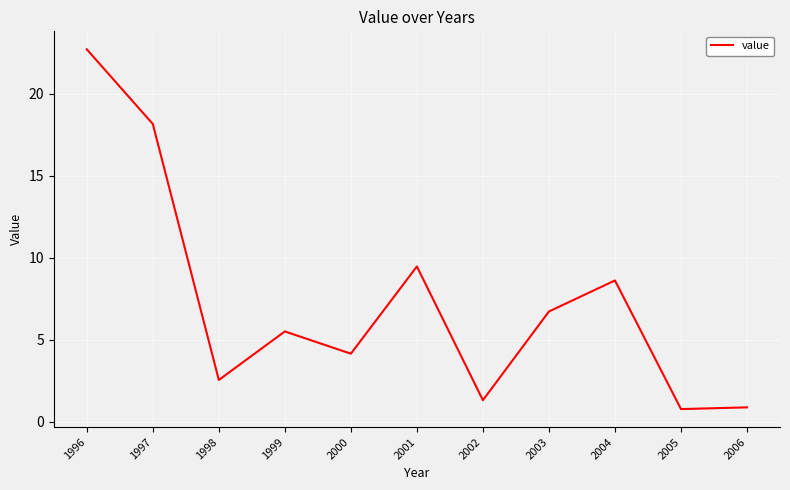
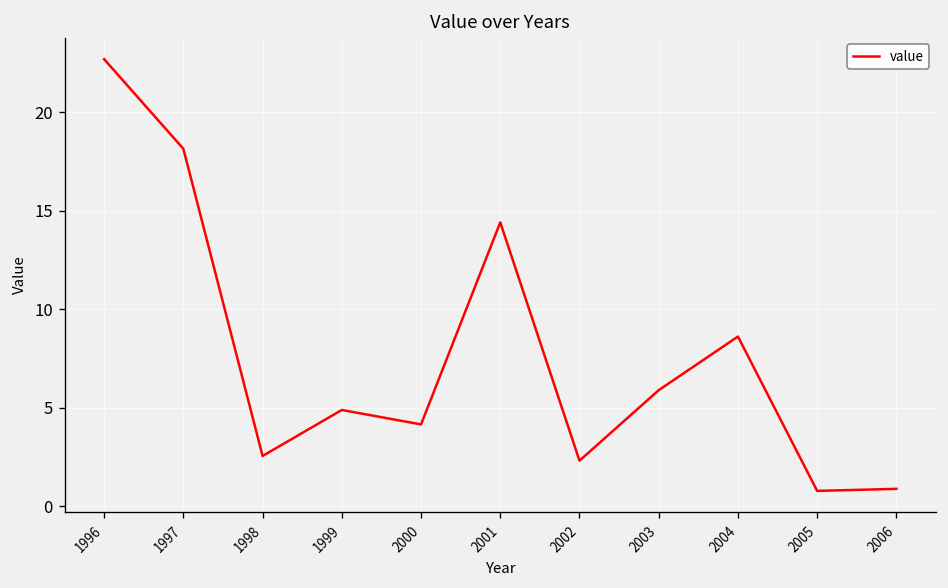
1999: 5.5 -> 4.9
2001: 9.5 -> 14.4
2002: 1.3 -> 2.3
2003: 6.7 -> 5.9
